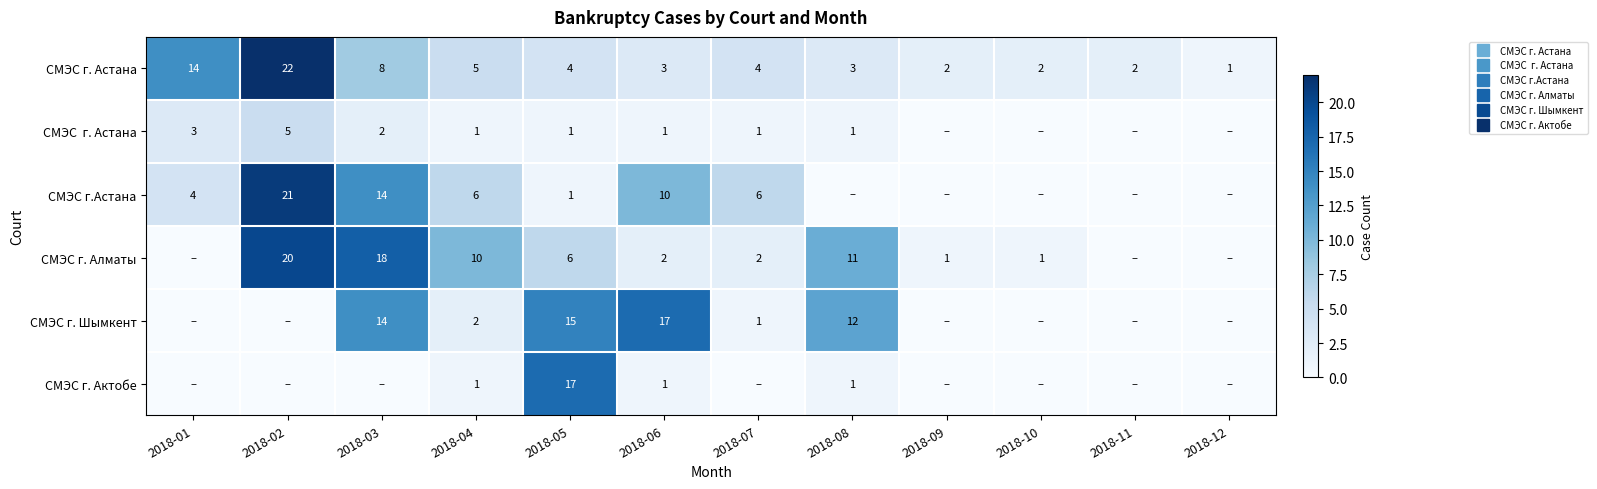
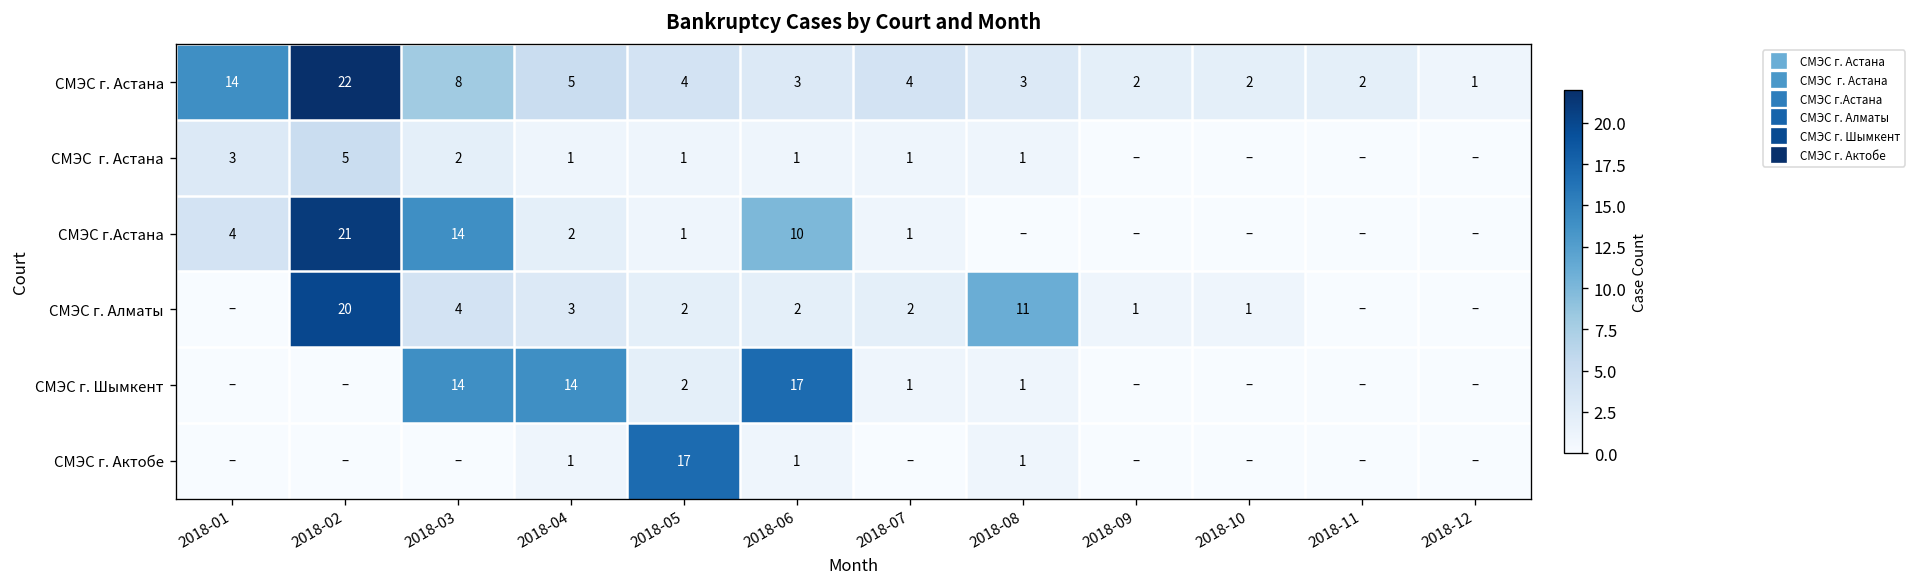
СМЭС г.Астана, 2018-04: 6 -> 2
СМЭС г.Астана, 2018-07: 6 -> 1
СМЭС г. Алматы, 2018-03: 18 -> 4
СМЭС г. Алматы, 2018-04: 10 -> 3
СМЭС г. Алматы, 2018-05: 6 -> 2
СМЭС г. Шымкент, 2018-04: 2 -> 14
СМЭС г. Шымкент, 2018-05: 15 -> 2
СМЭС г. Шымкент, 2018-08: 12 -> 1
